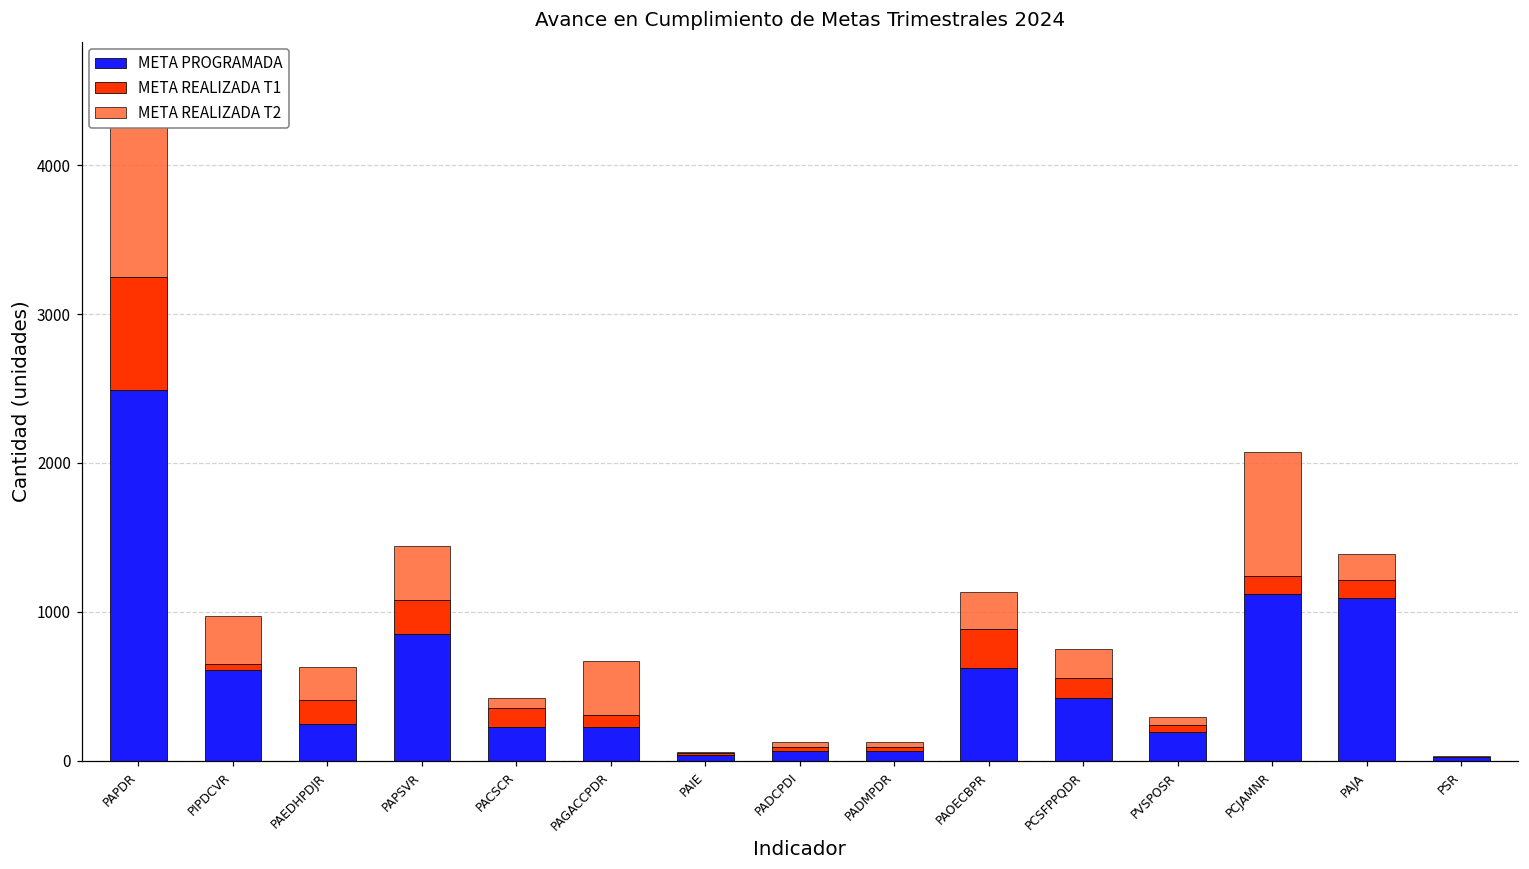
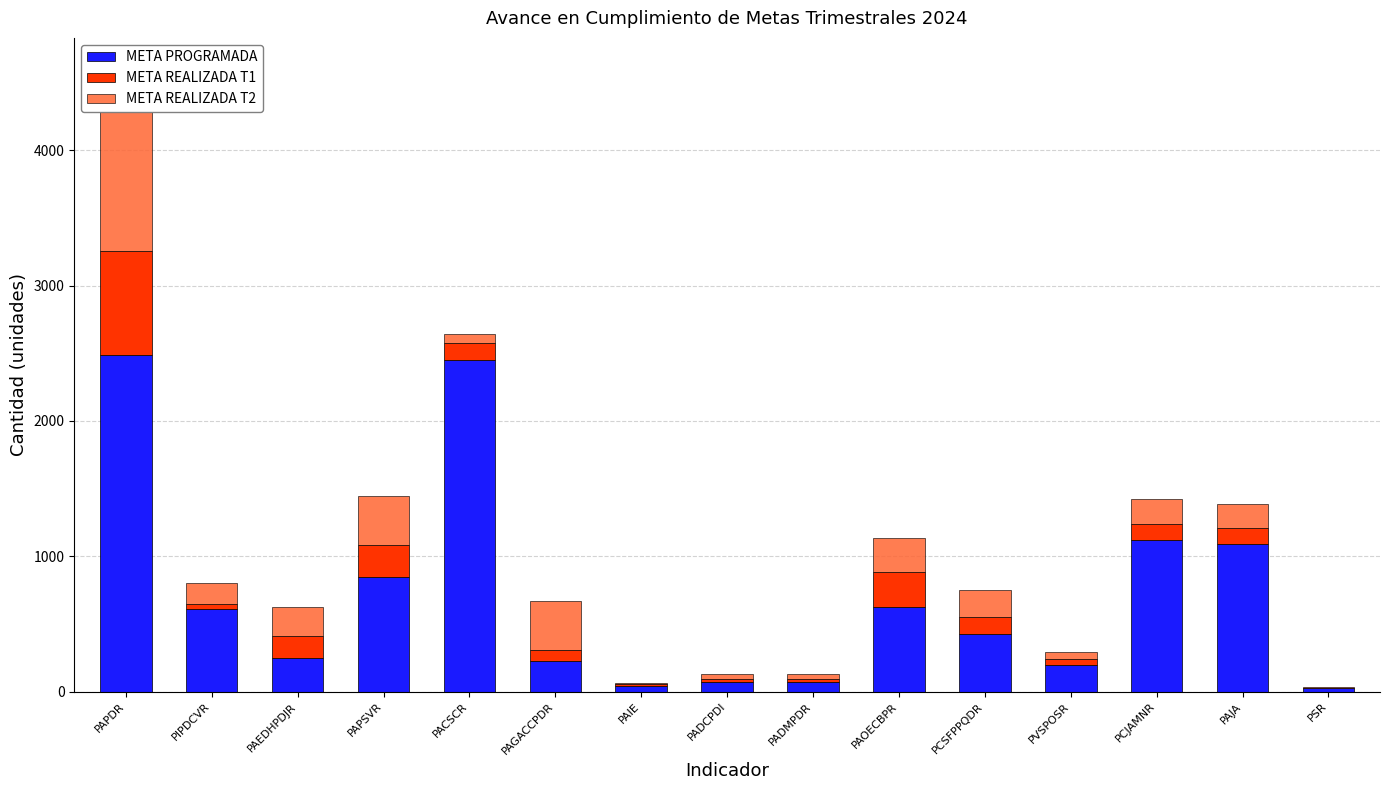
META REALIZADA T2, PIPDCVR: 330 -> 160
META PROGRAMADA, PACSCR: 230 -> 2450
META REALIZADA T2, PCJAMNR: 830 -> 180
